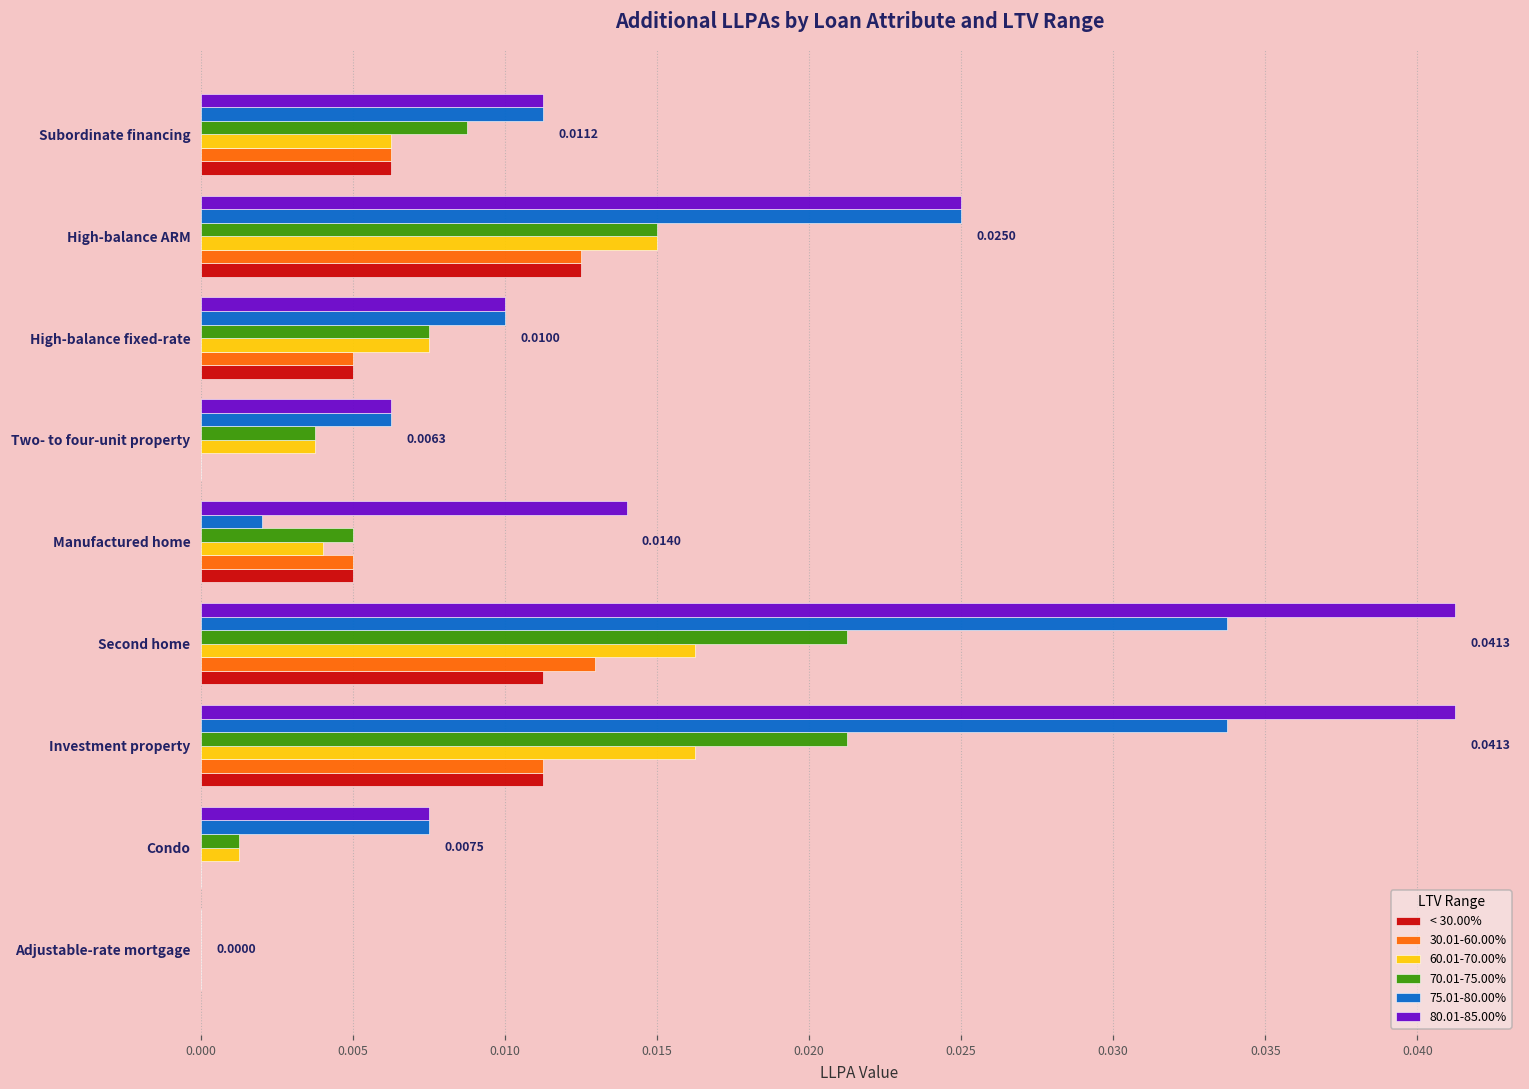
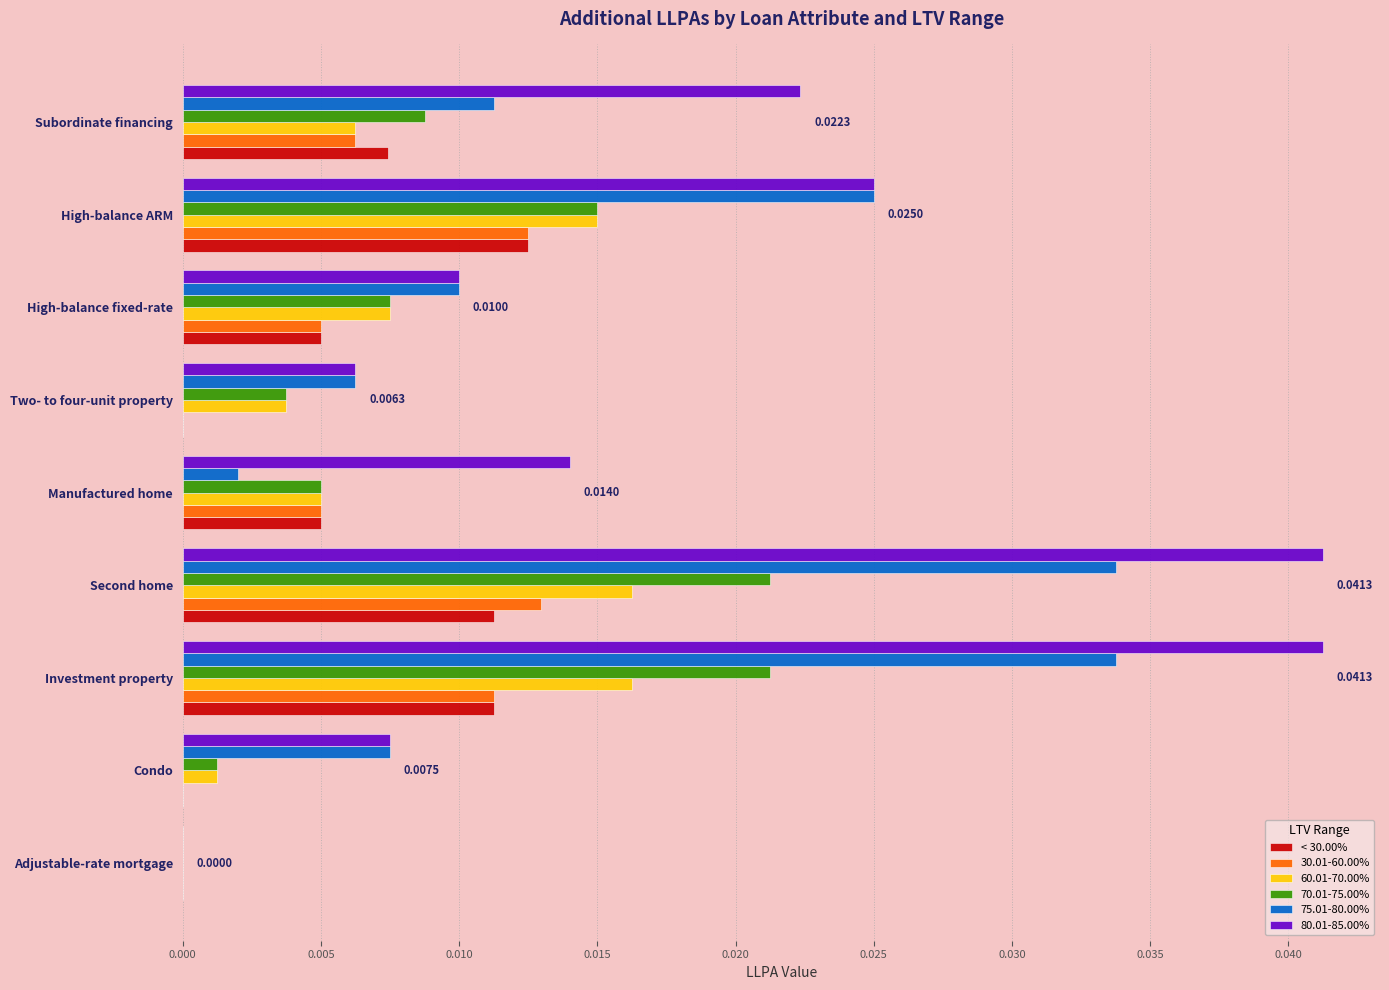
80.01-85.00%, Subordinate financing: 0.0112 -> 0.0223
< 30.00%, Subordinate financing: 0.0063 -> 0.0074
60.01-70.00%, Manufactured home: 0.004 -> 0.005
